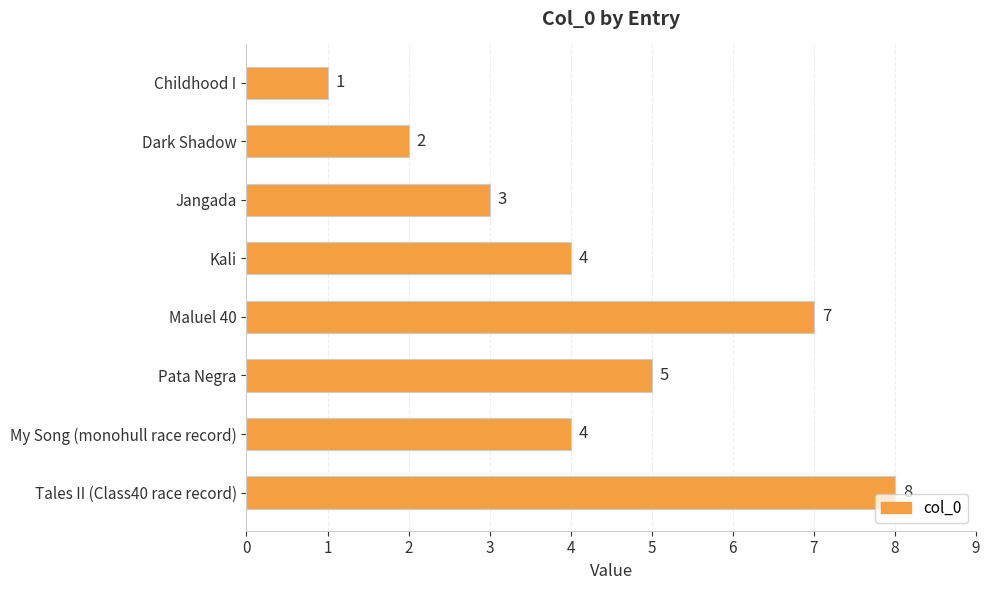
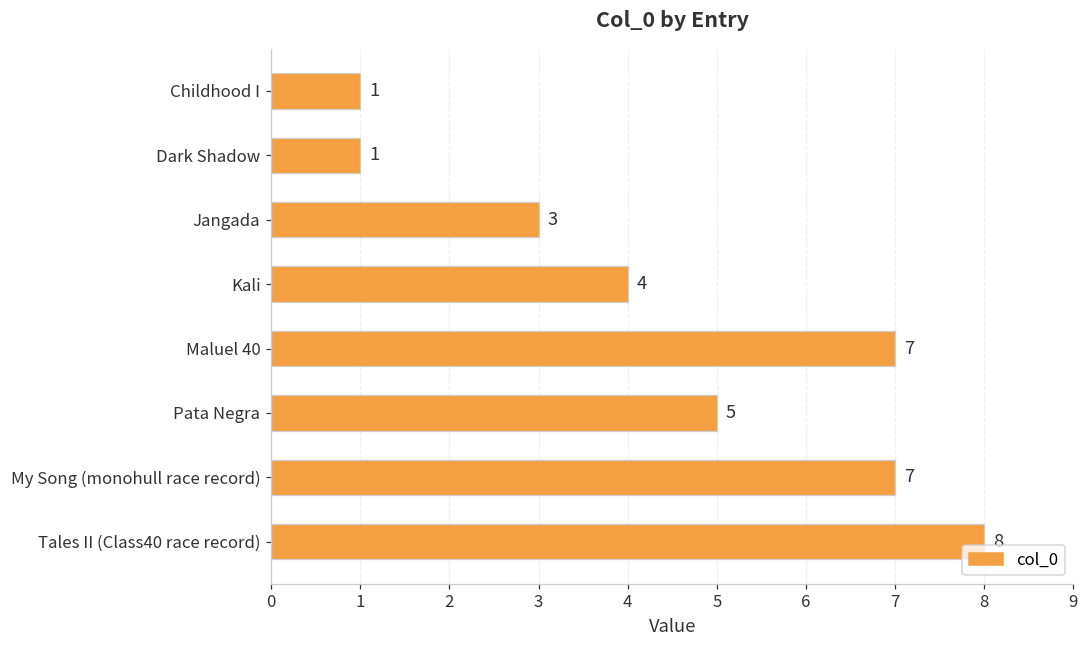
Dark Shadow: 2 -> 1
My Song (monohull race record): 4 -> 7
